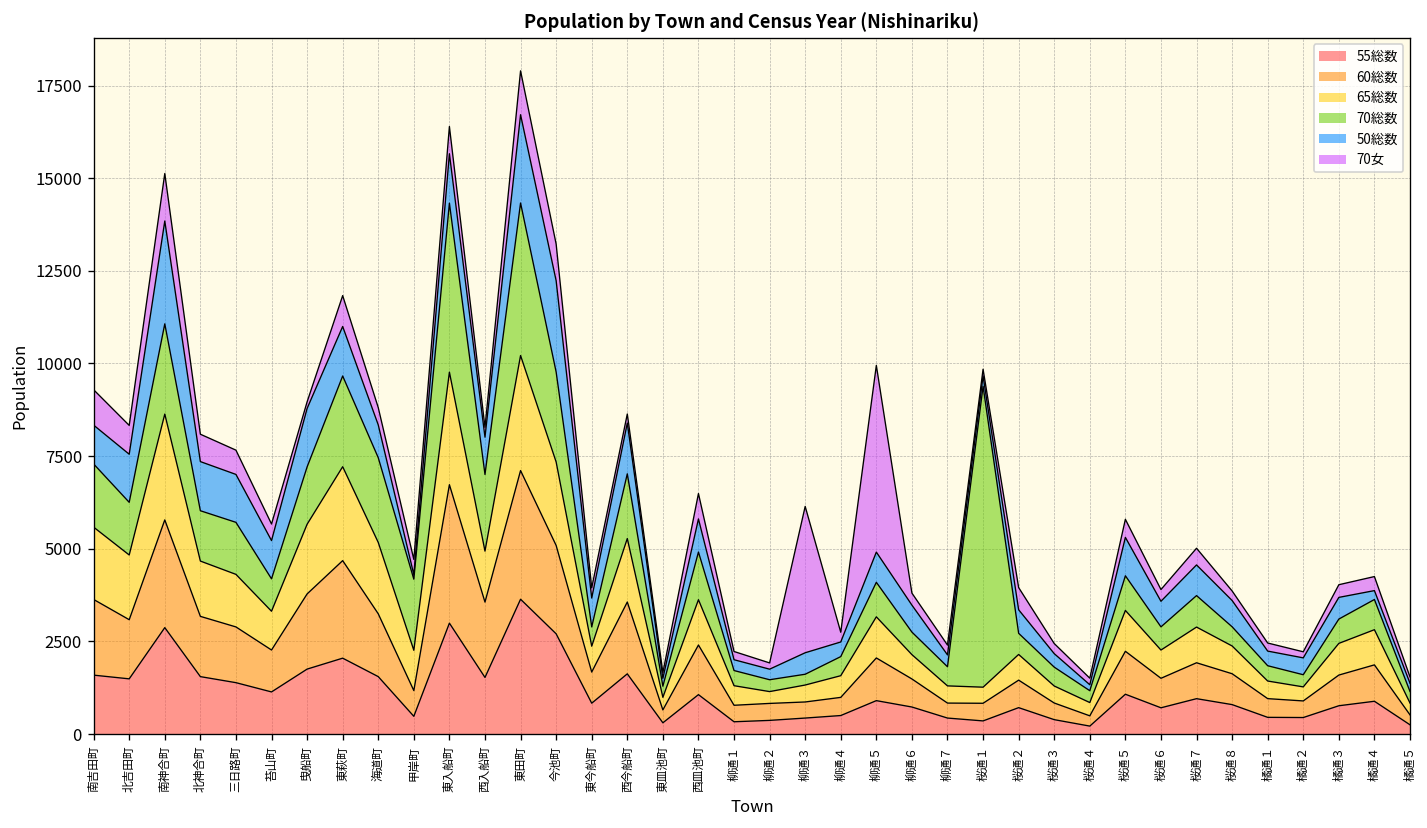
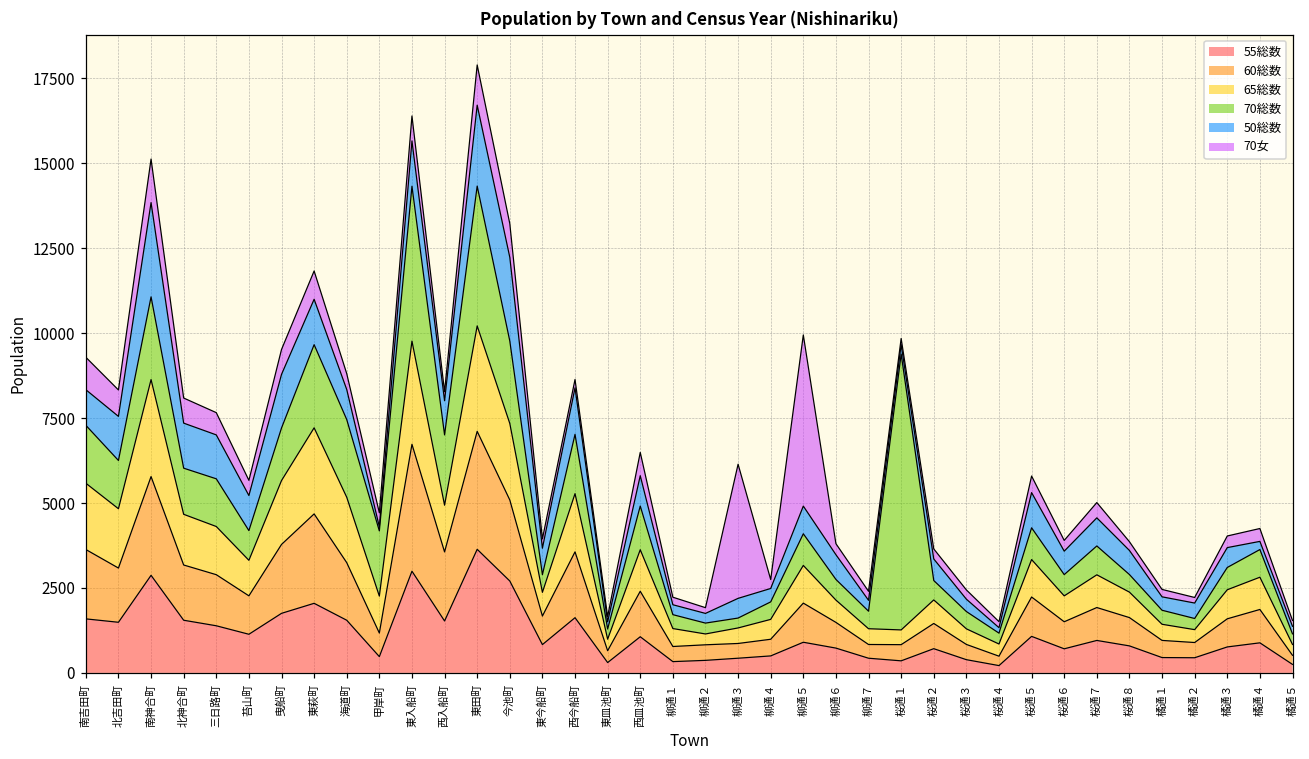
70女, 曳船町: 200 -> 700
70女, 桜通２: 600 -> 300
